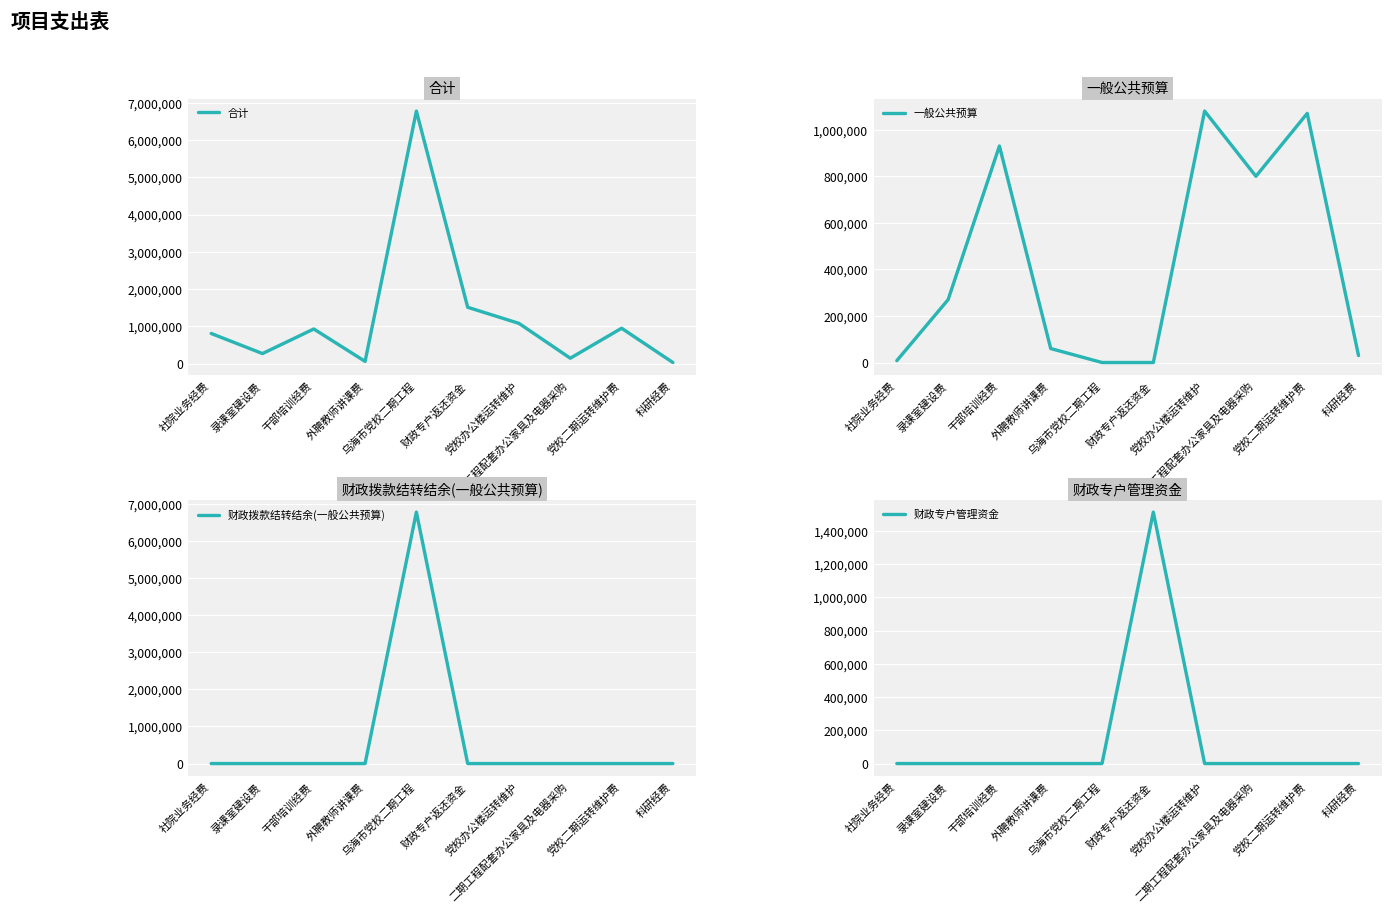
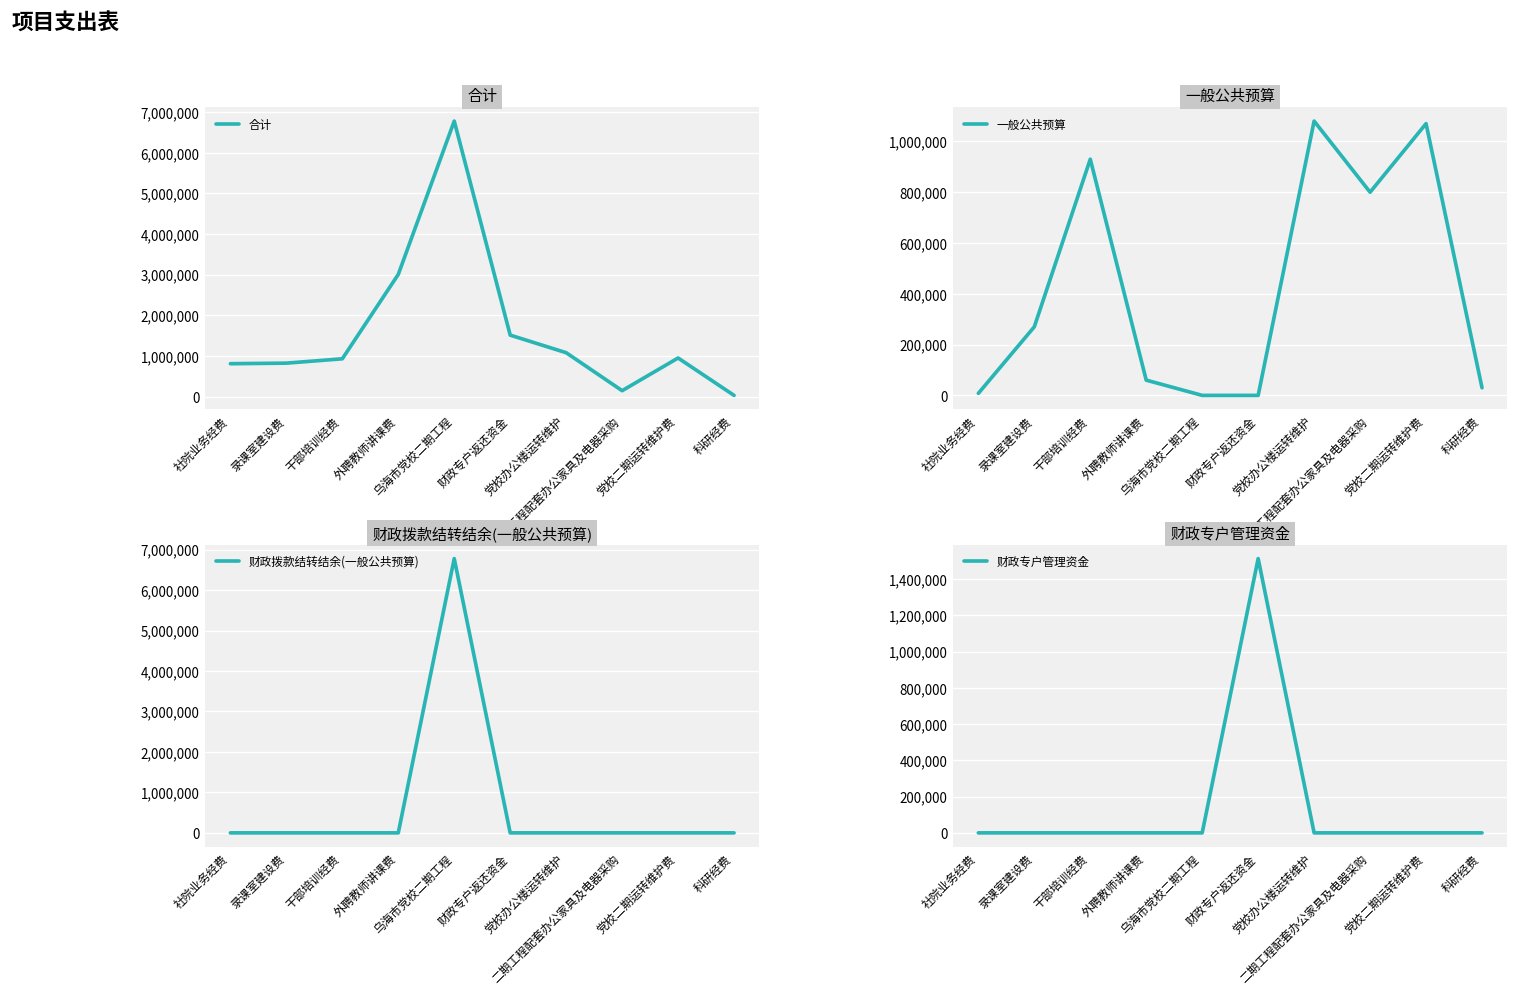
合计, 录课室建设费: 300,000 -> 800,000
合计, 外聘教师讲课费: 100,000 -> 3,000,000
